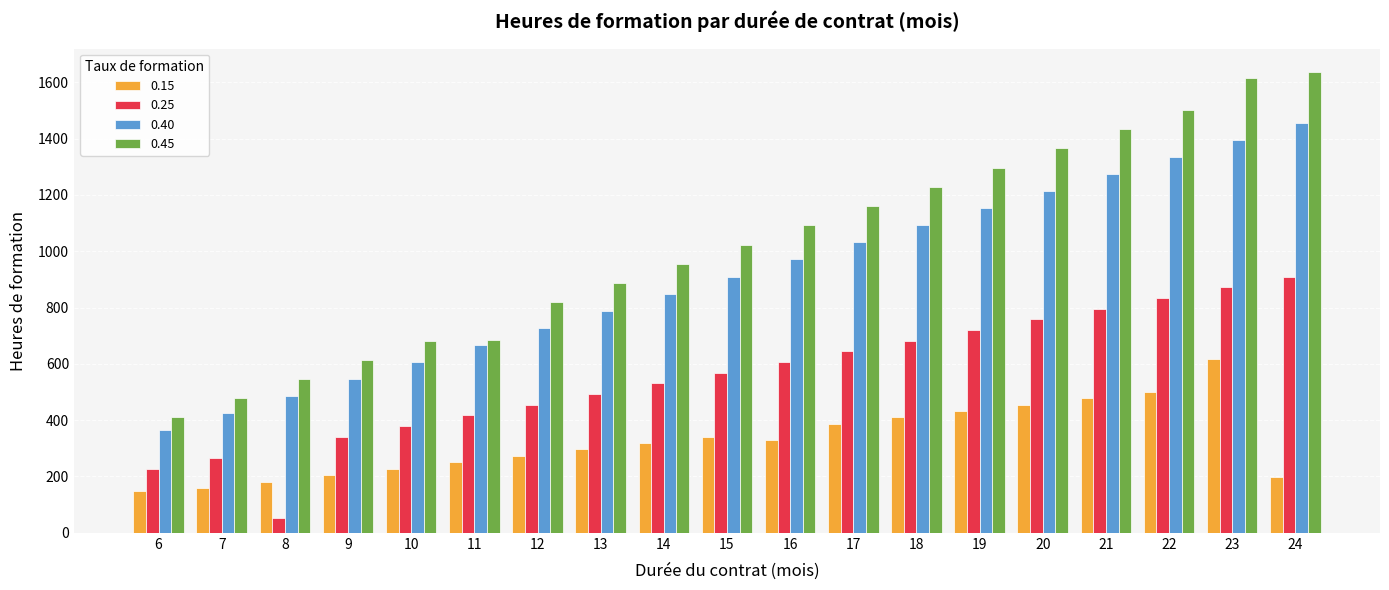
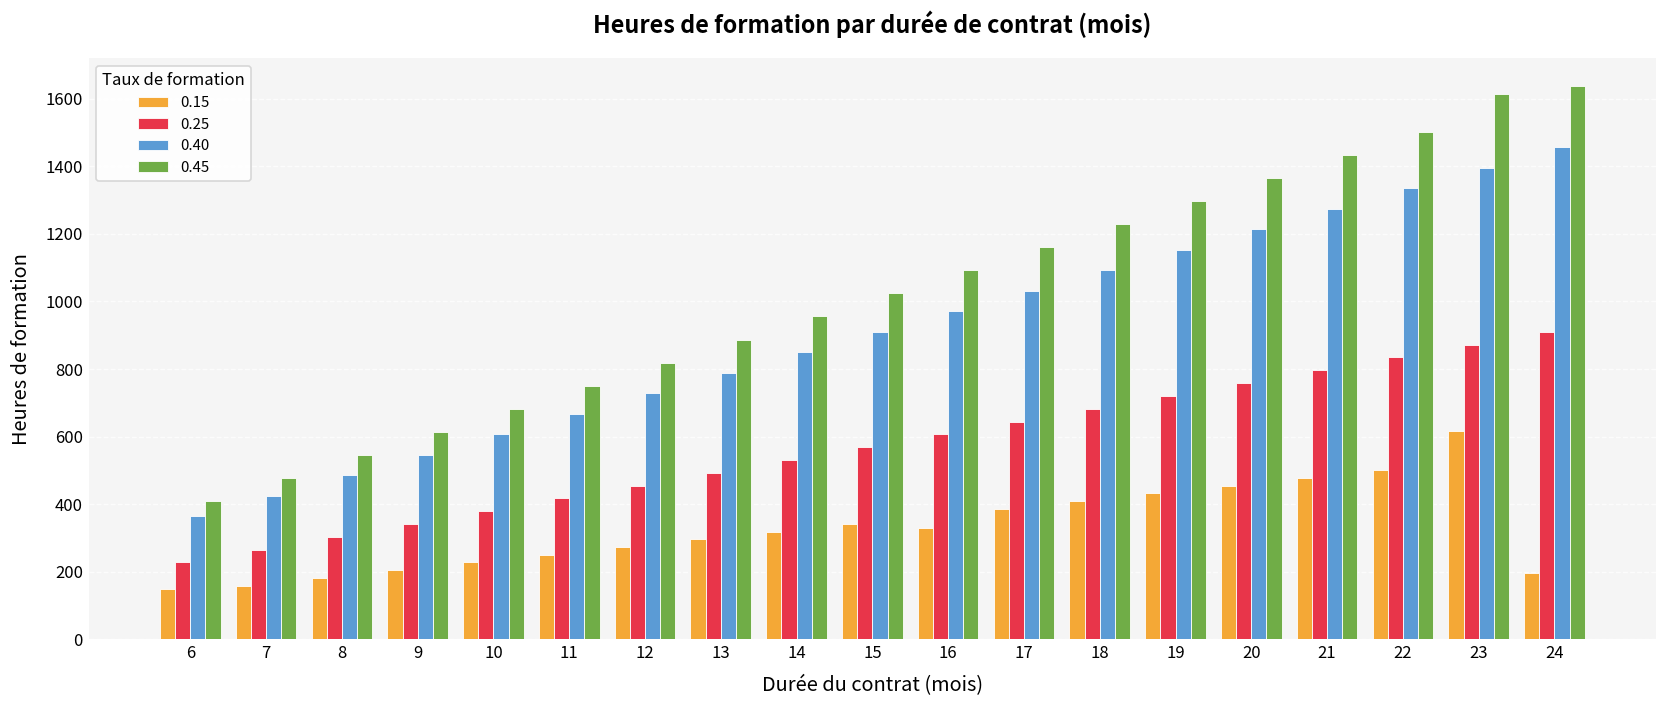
0.25, 8: 50 -> 300
0.45, 11: 680 -> 750
